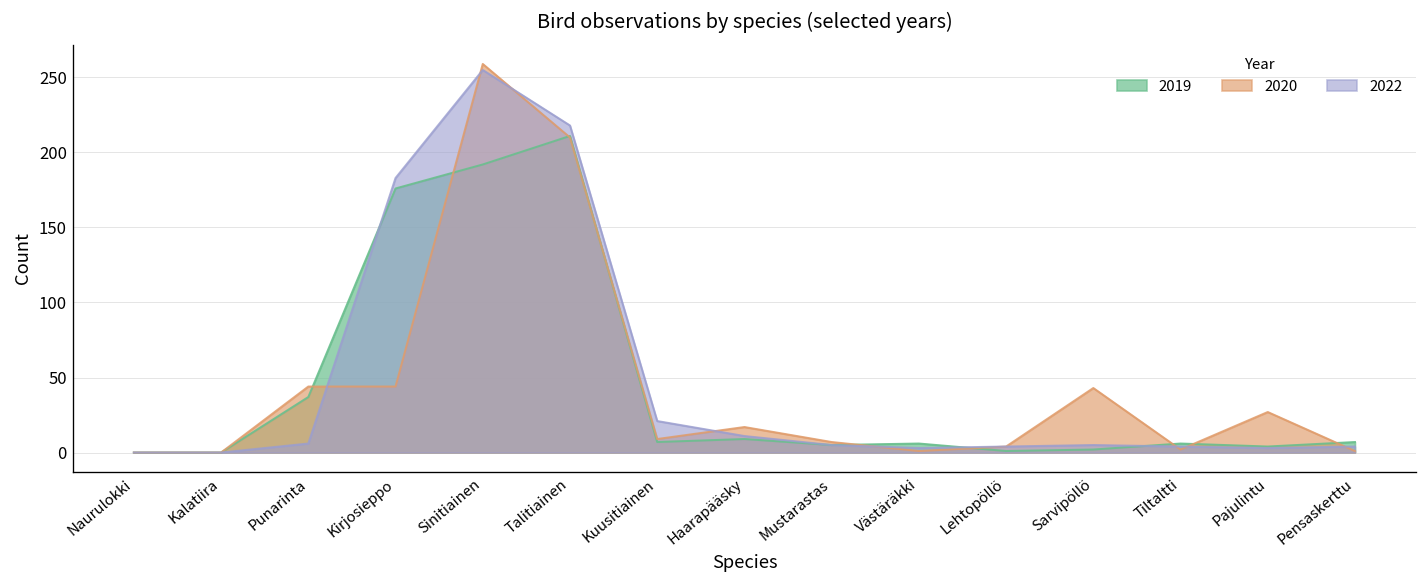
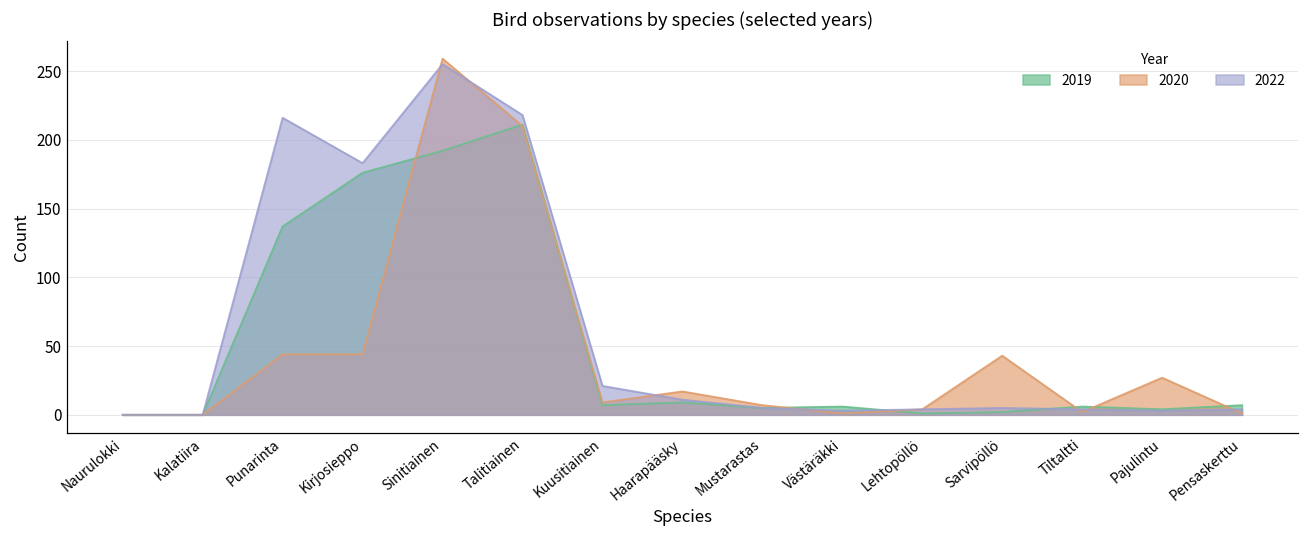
2019, Punarinta: 37 -> 137
2022, Punarinta: 6 -> 216
